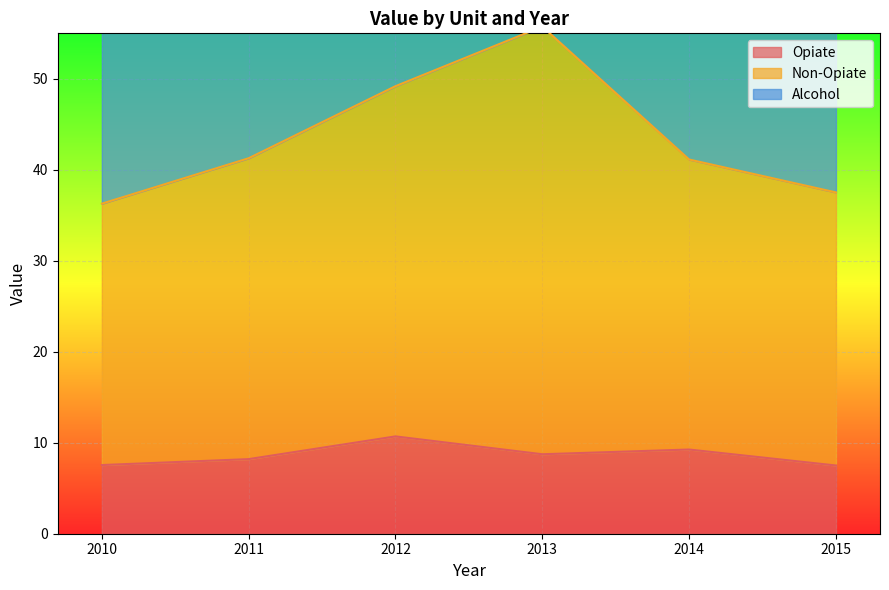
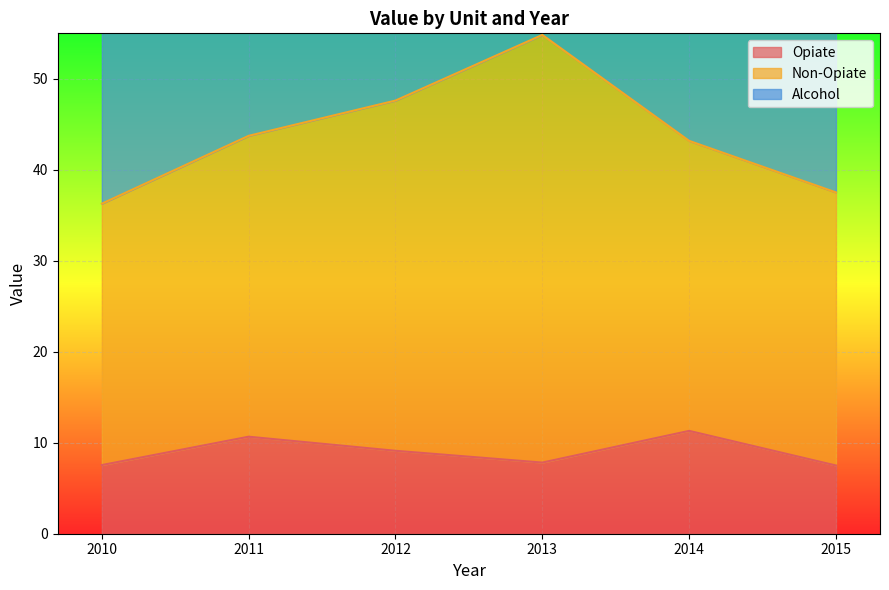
Opiate, 2011: 8 -> 11
Opiate, 2012: 11 -> 9
Opiate, 2013: 9 -> 8
Opiate, 2014: 9 -> 11
